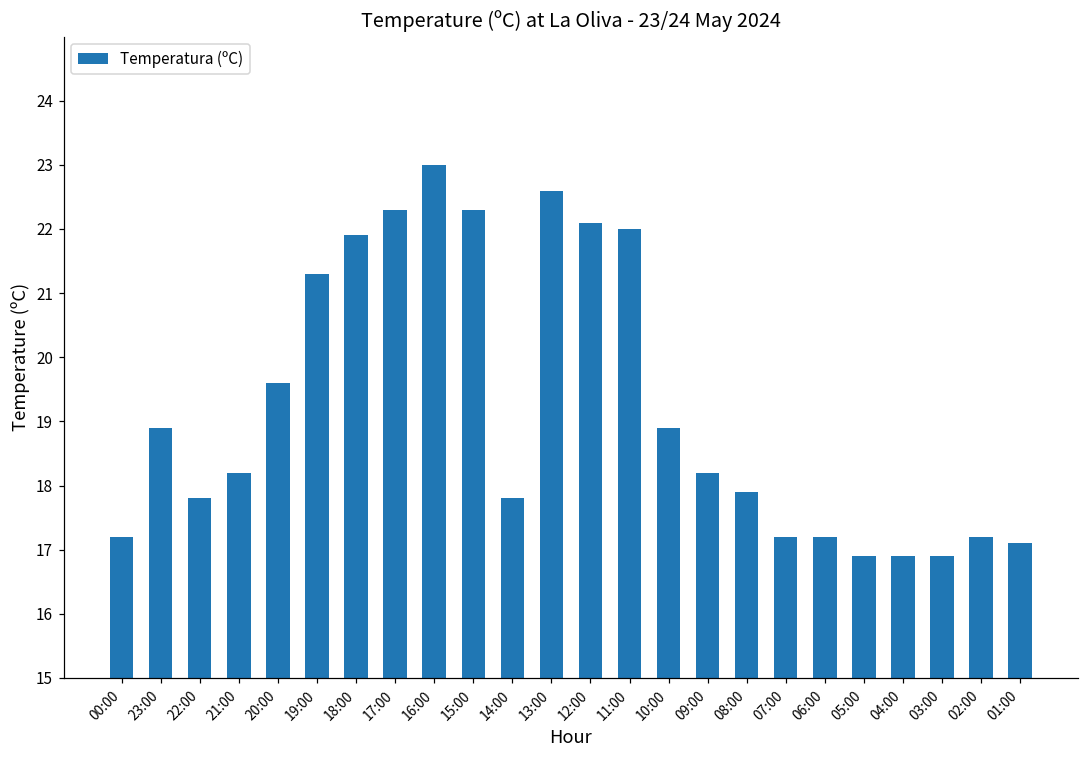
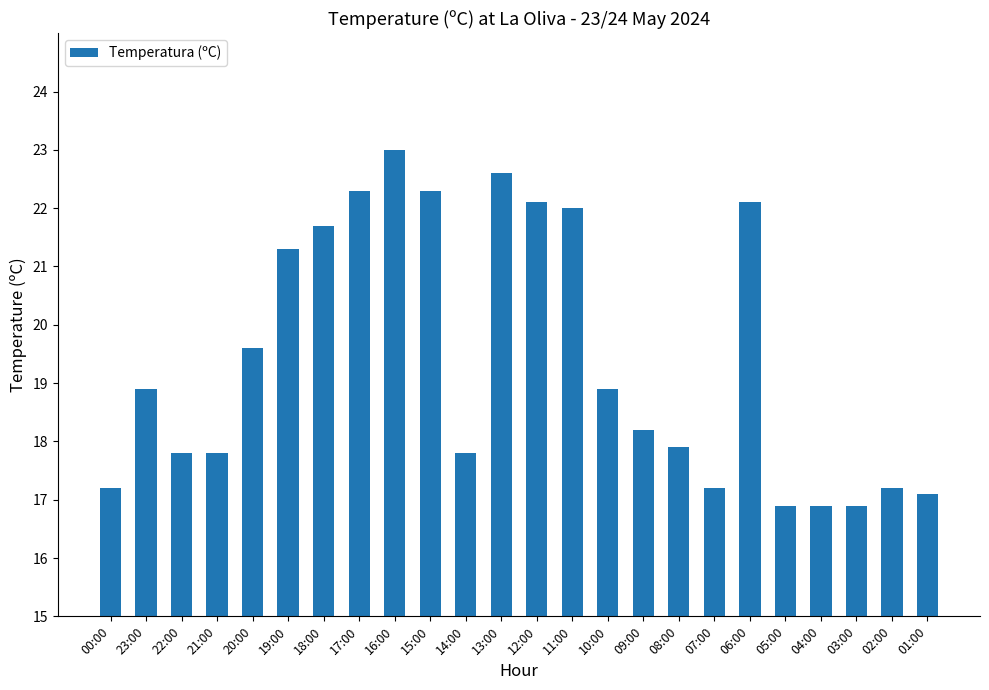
21:00: 18.2 -> 17.8
18:00: 21.9 -> 21.7
06:00: 17.2 -> 22.1
